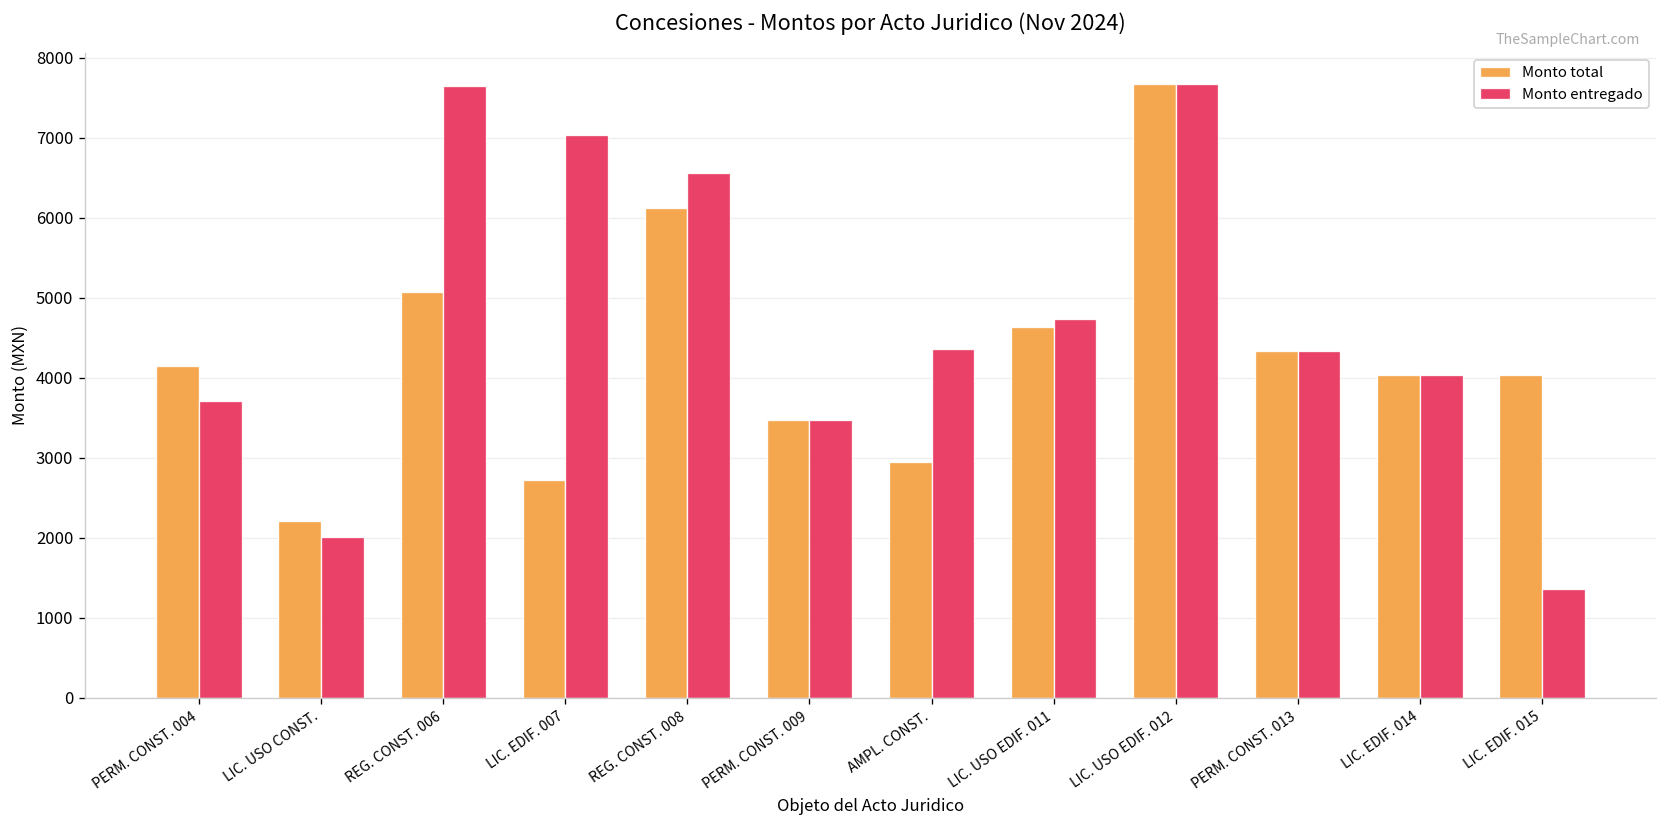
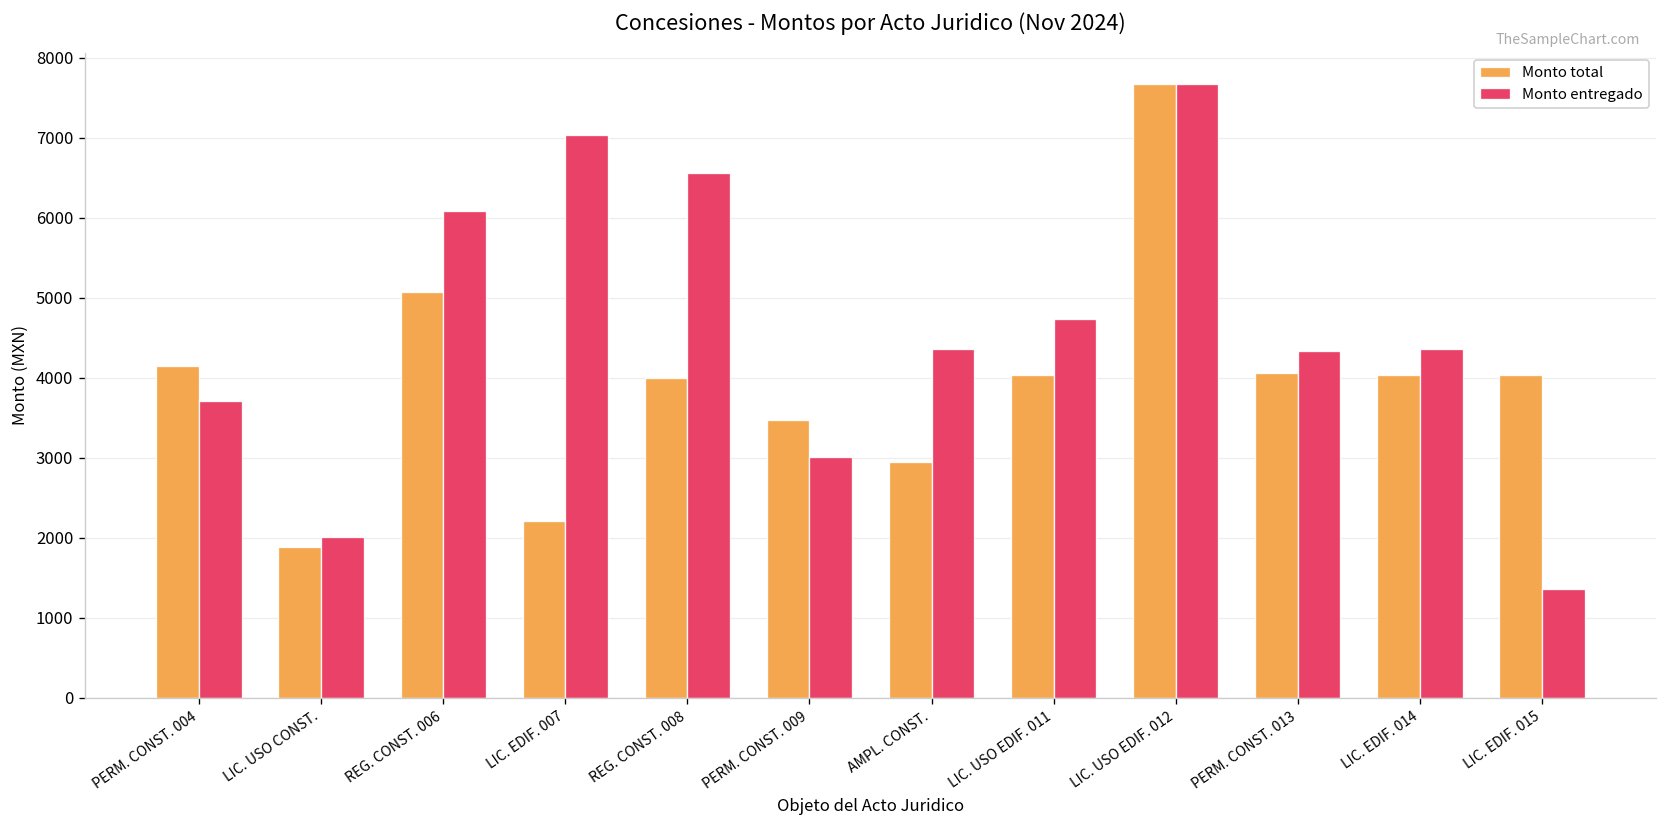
Monto total, LIC. USO CONST.: 2200 -> 1900
Monto entregado, REG. CONST. 006: 7600 -> 6100
Monto total, LIC. EDIF. 007: 2700 -> 2200
Monto total, REG. CONST. 008: 6100 -> 4000
Monto entregado, PERM. CONST. 009: 3500 -> 3000
Monto total, LIC. USO EDIF. 011: 4600 -> 4000
Monto total, PERM. CONST. 013: 4300 -> 4100
Monto entregado, LIC. EDIF. 014: 4000 -> 4400
